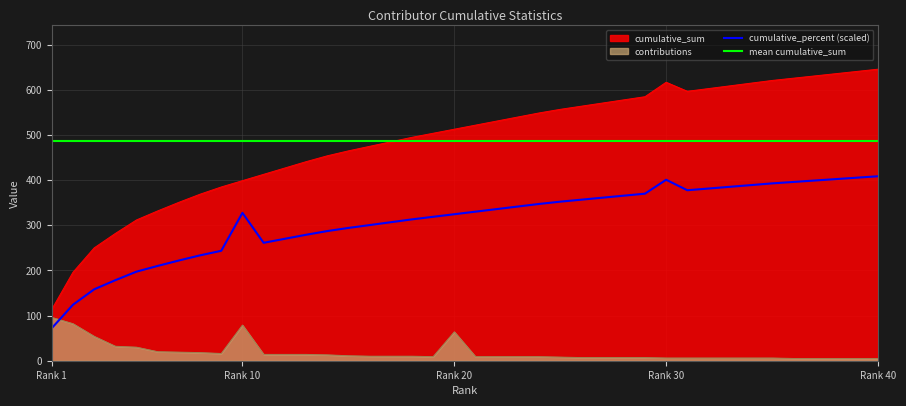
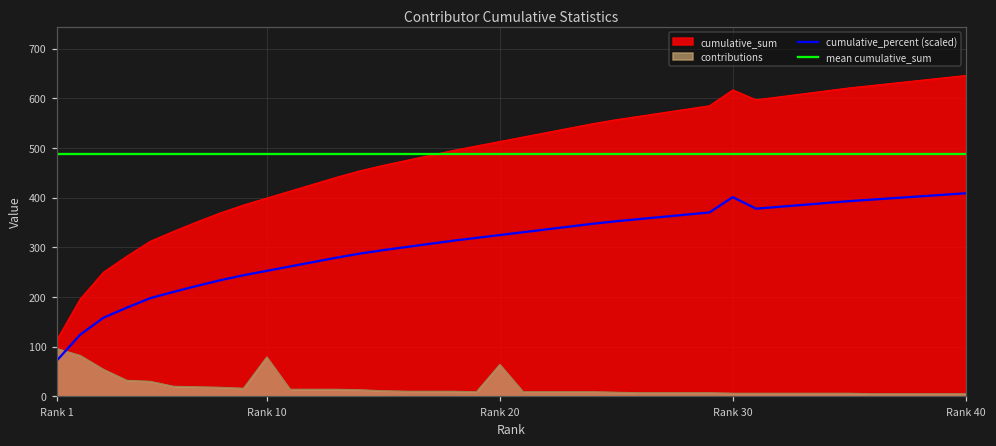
cumulative_percent (scaled), Rank 10: 330 -> 250
